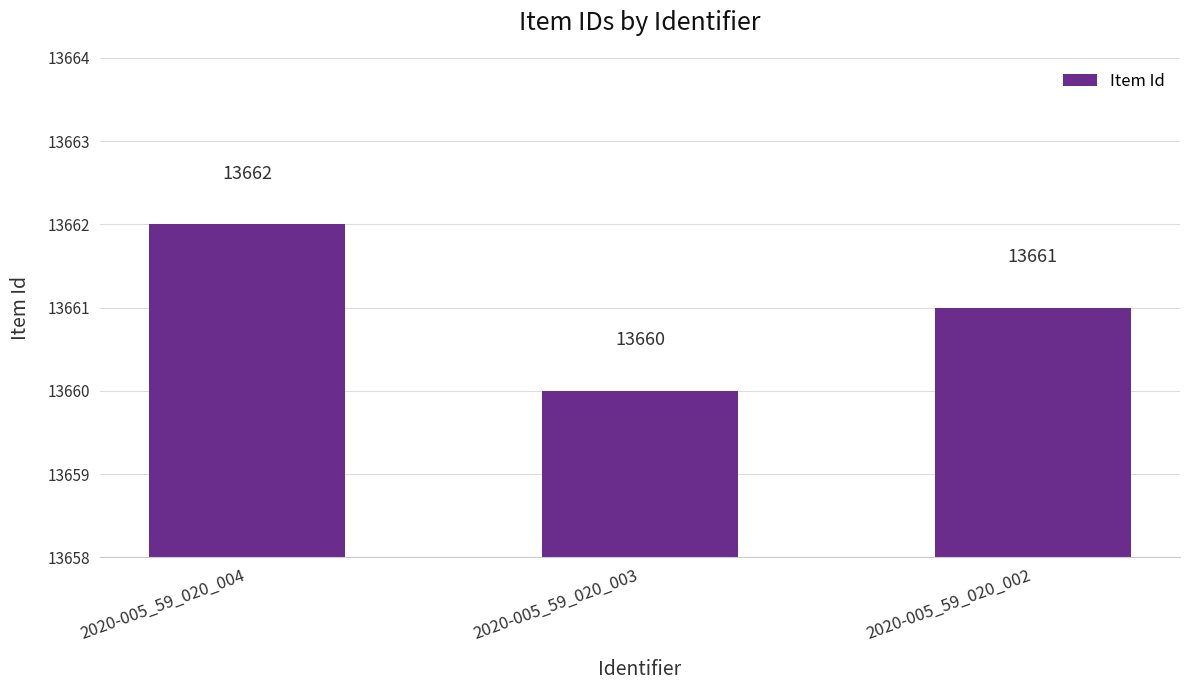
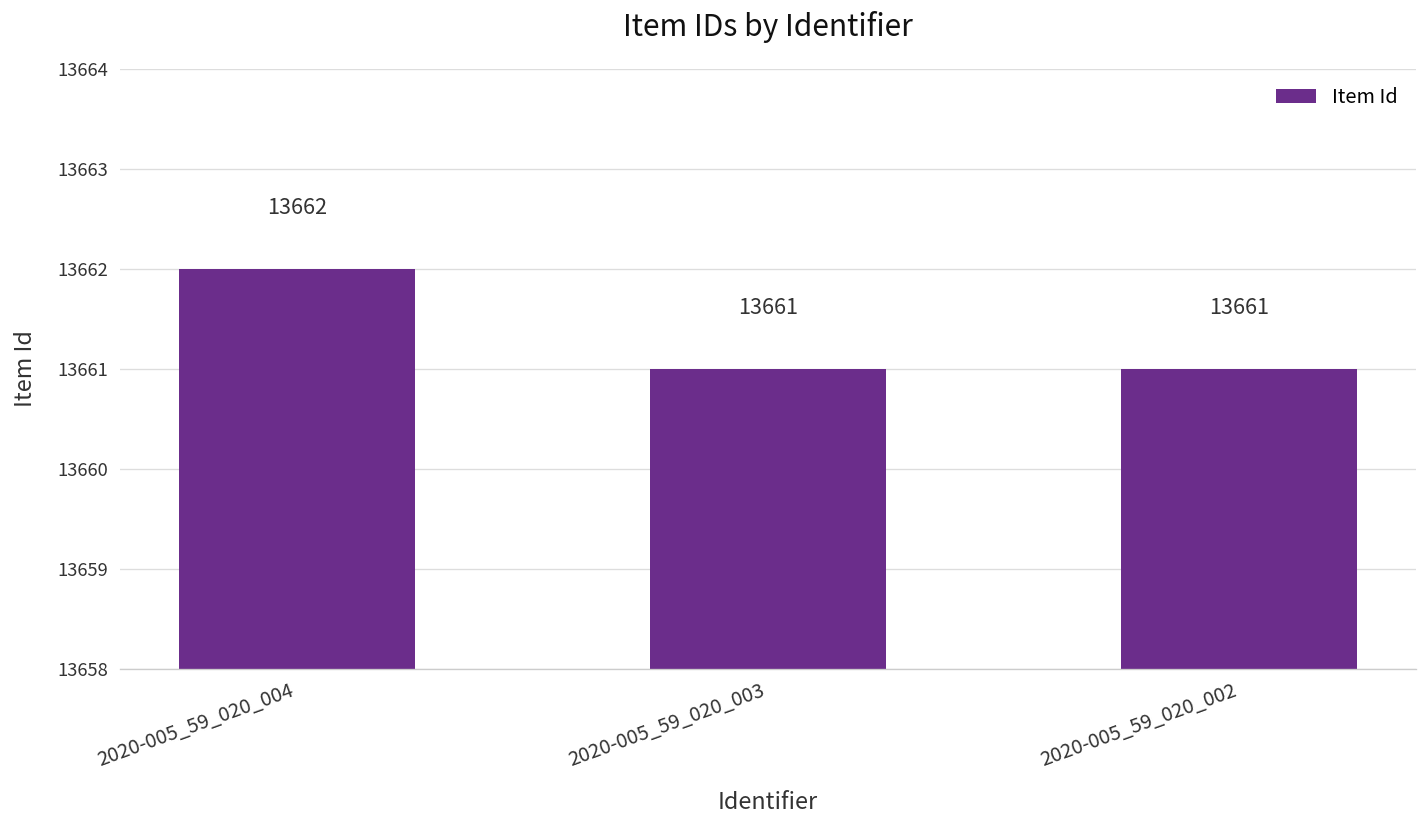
2020-005_59_020_003: 13660 -> 13661
